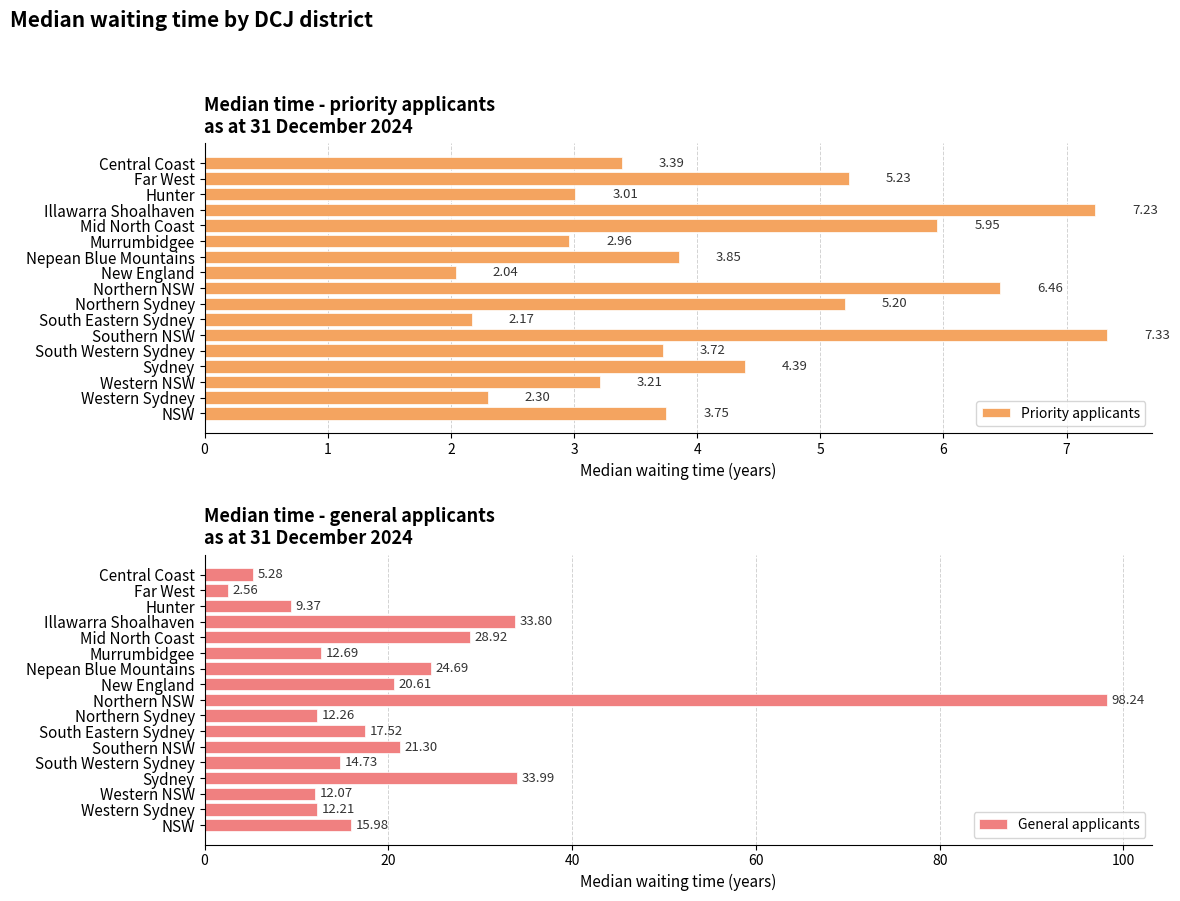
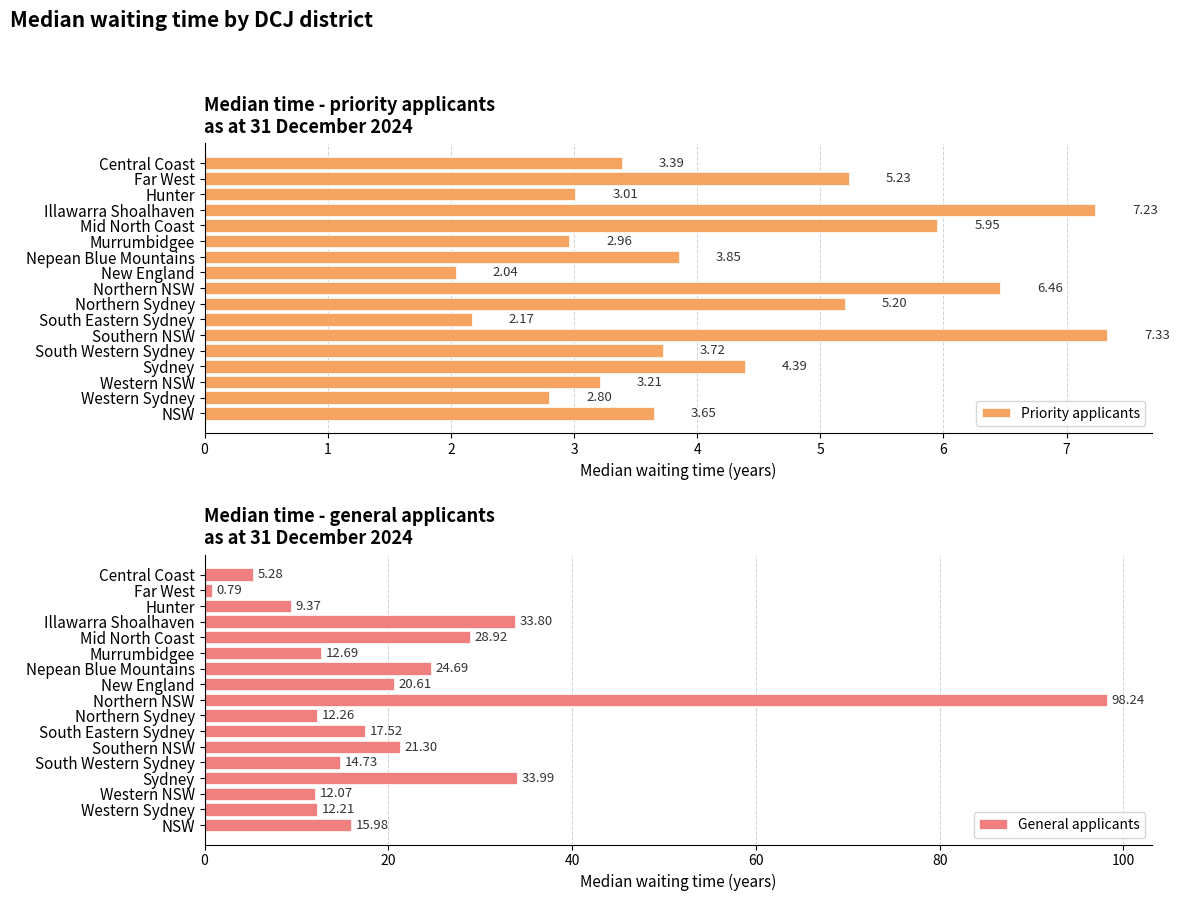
Median time - priority applicants as at 31 December 2024, Western Sydney: 2.30 -> 2.80
Median time - priority applicants as at 31 December 2024, NSW: 3.75 -> 3.65
Median time - general applicants as at 31 December 2024, Far West: 2.56 -> 0.79
